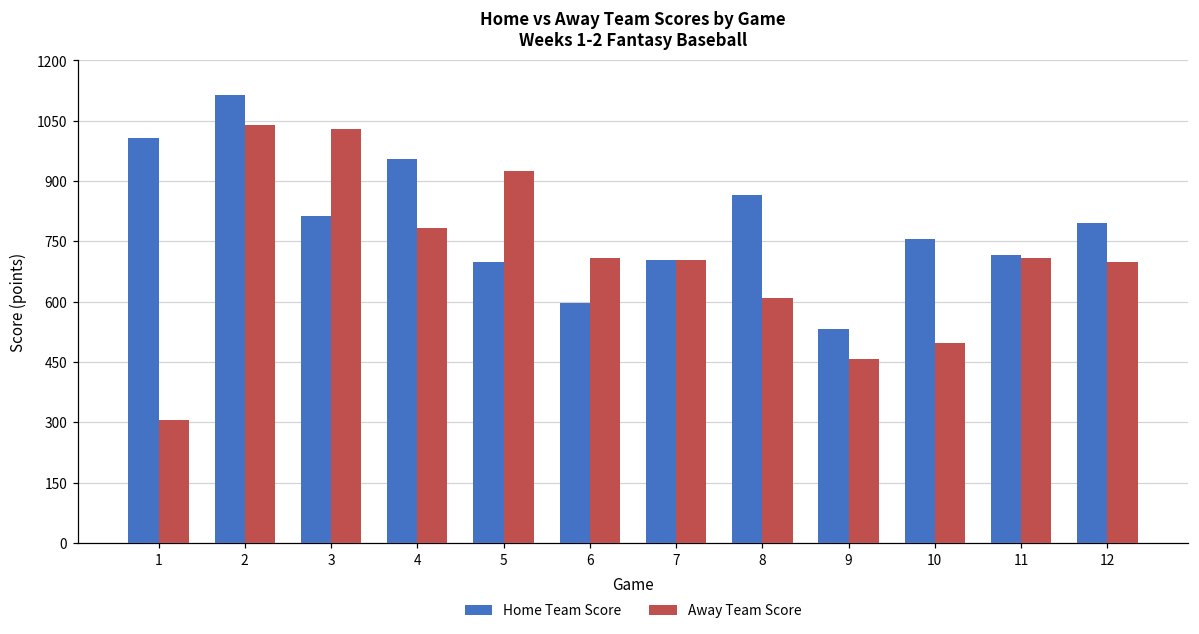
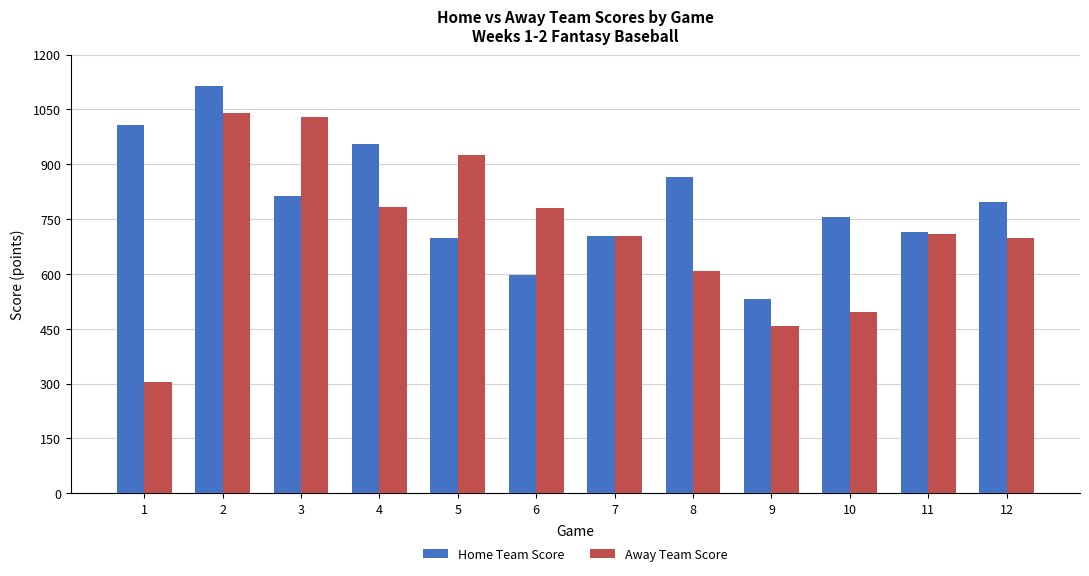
Away Team Score, 6: 710 -> 780
